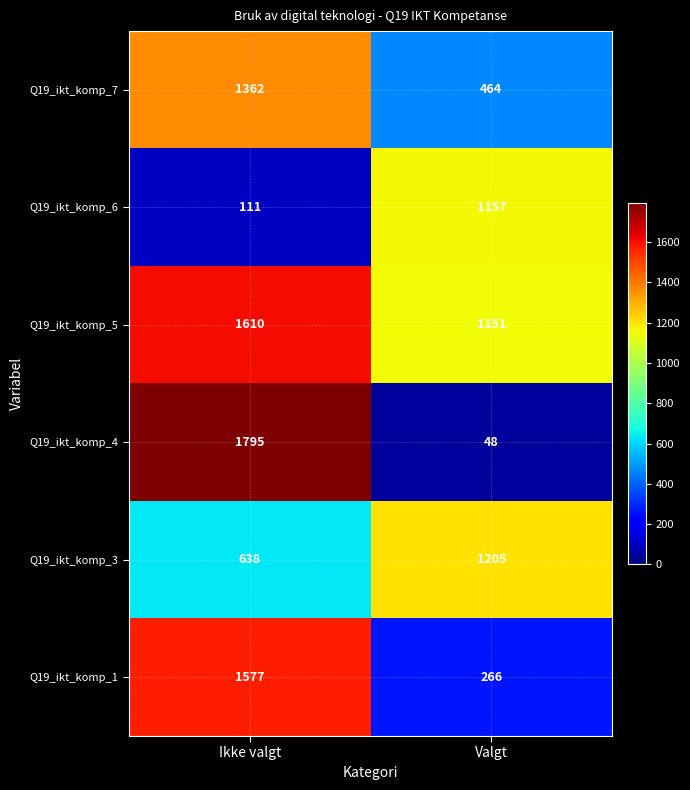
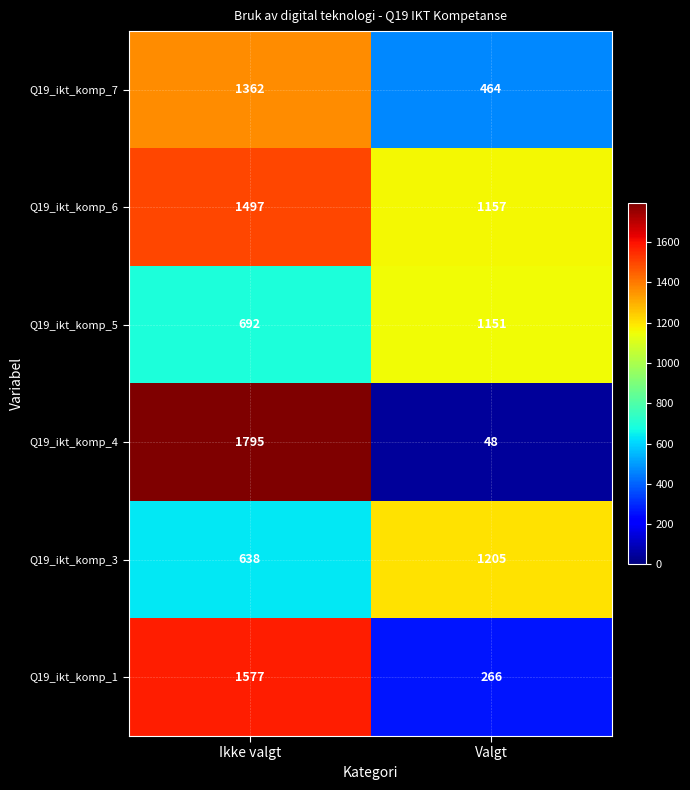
Q19_ikt_komp_6, Ikke valgt: 111 -> 1497
Q19_ikt_komp_5, Ikke valgt: 1610 -> 692
